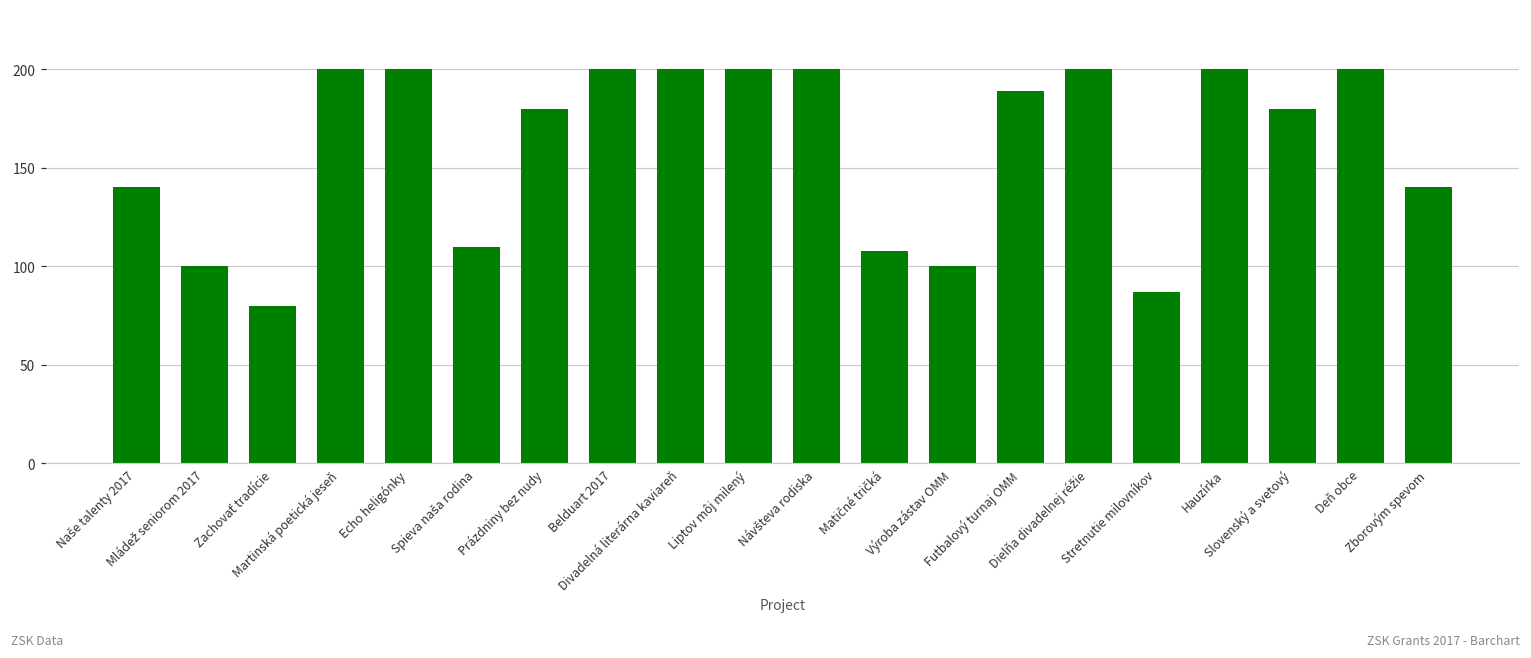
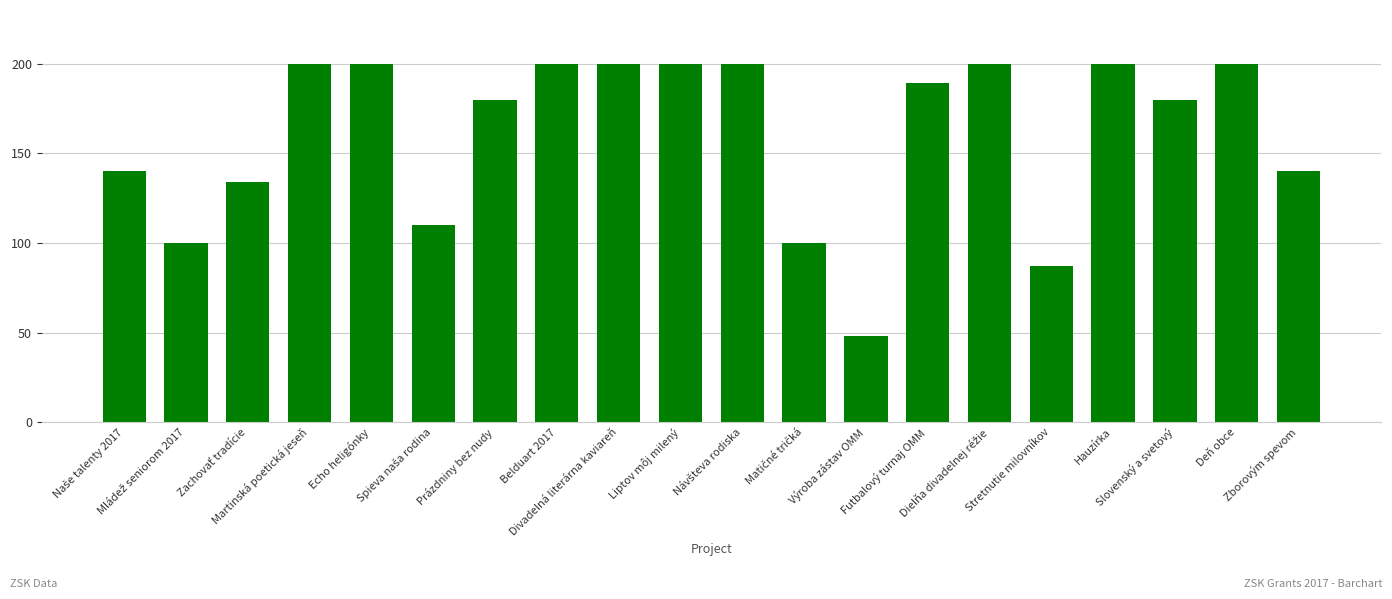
Zachovať tradície: 80 -> 134
Matičné tričká: 108 -> 100
Výroba zástav OMM: 100 -> 48
